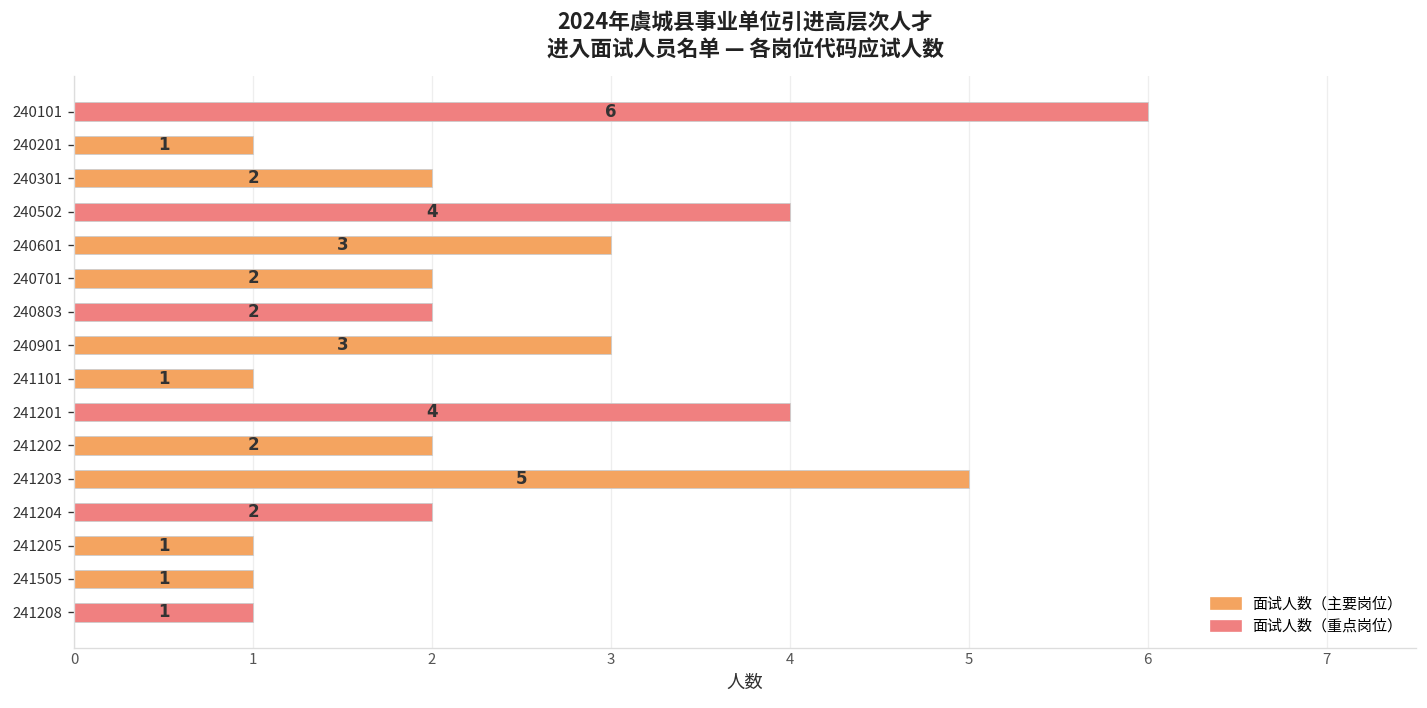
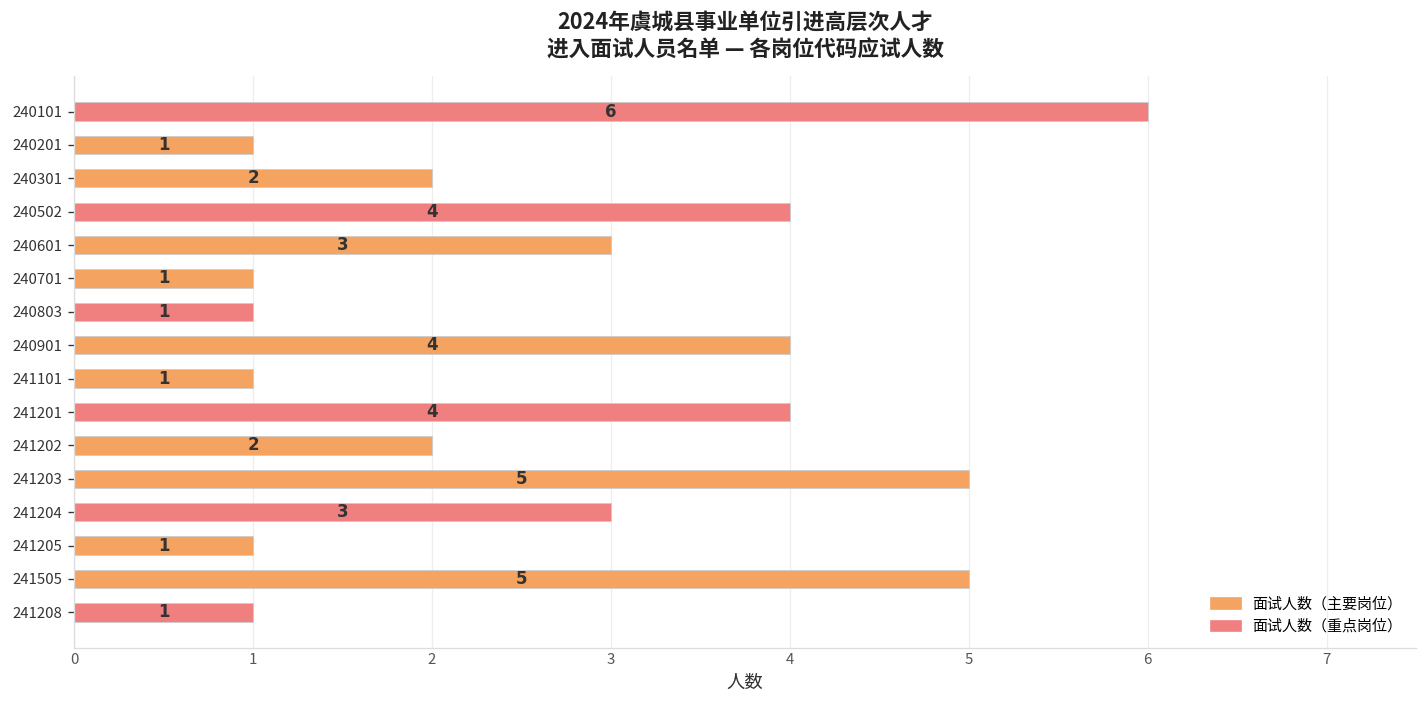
240701: 2 -> 1
240803: 2 -> 1
240901: 3 -> 4
241204: 2 -> 3
241505: 1 -> 5
